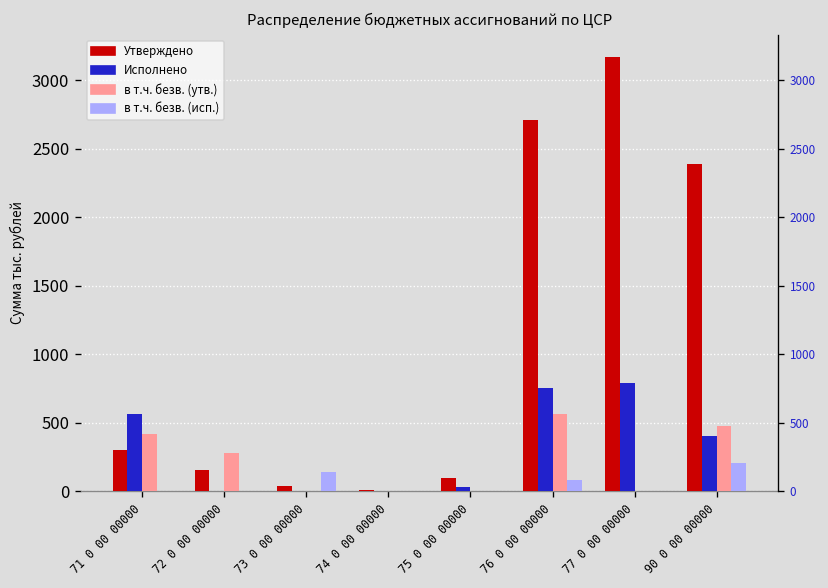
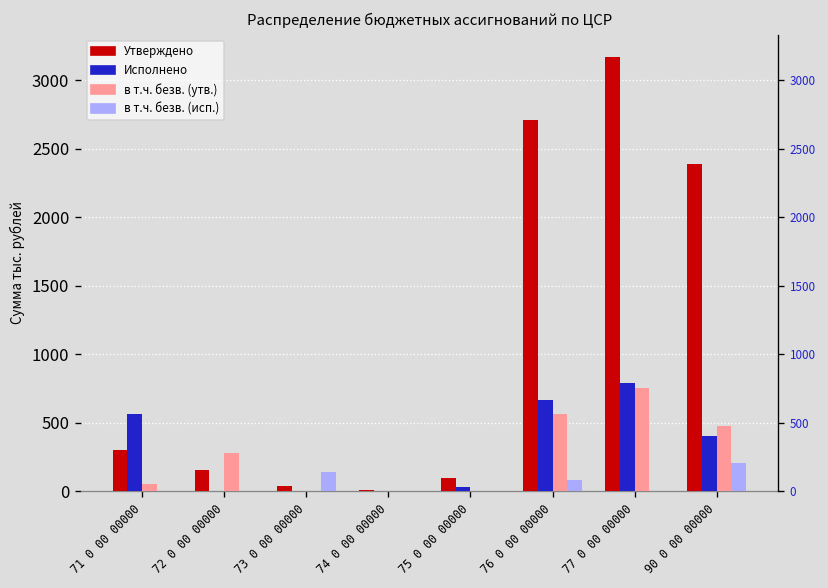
в т.ч. безв. (утв.), 71 0 00 00000: 410 -> 50
Исполнено, 76 0 00 00000: 760 -> 660
в т.ч. безв. (утв.), 77 0 00 00000: 0 -> 750
